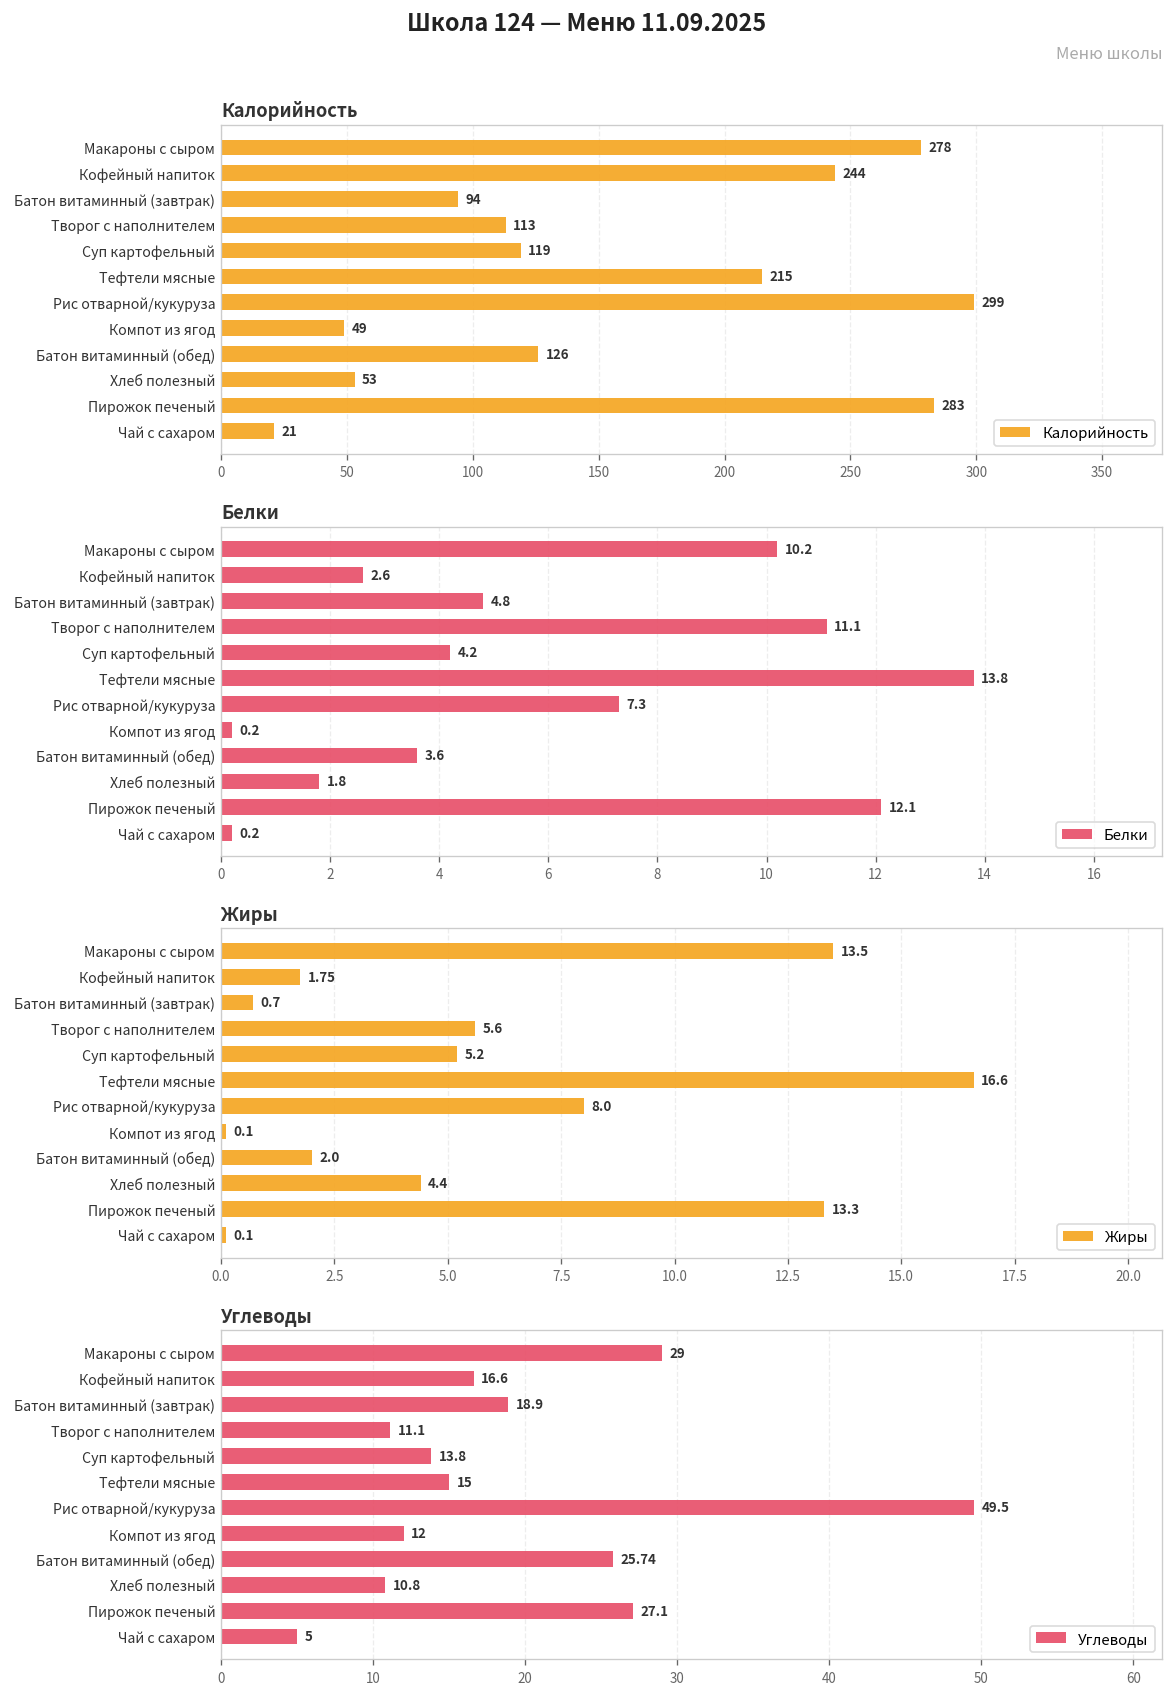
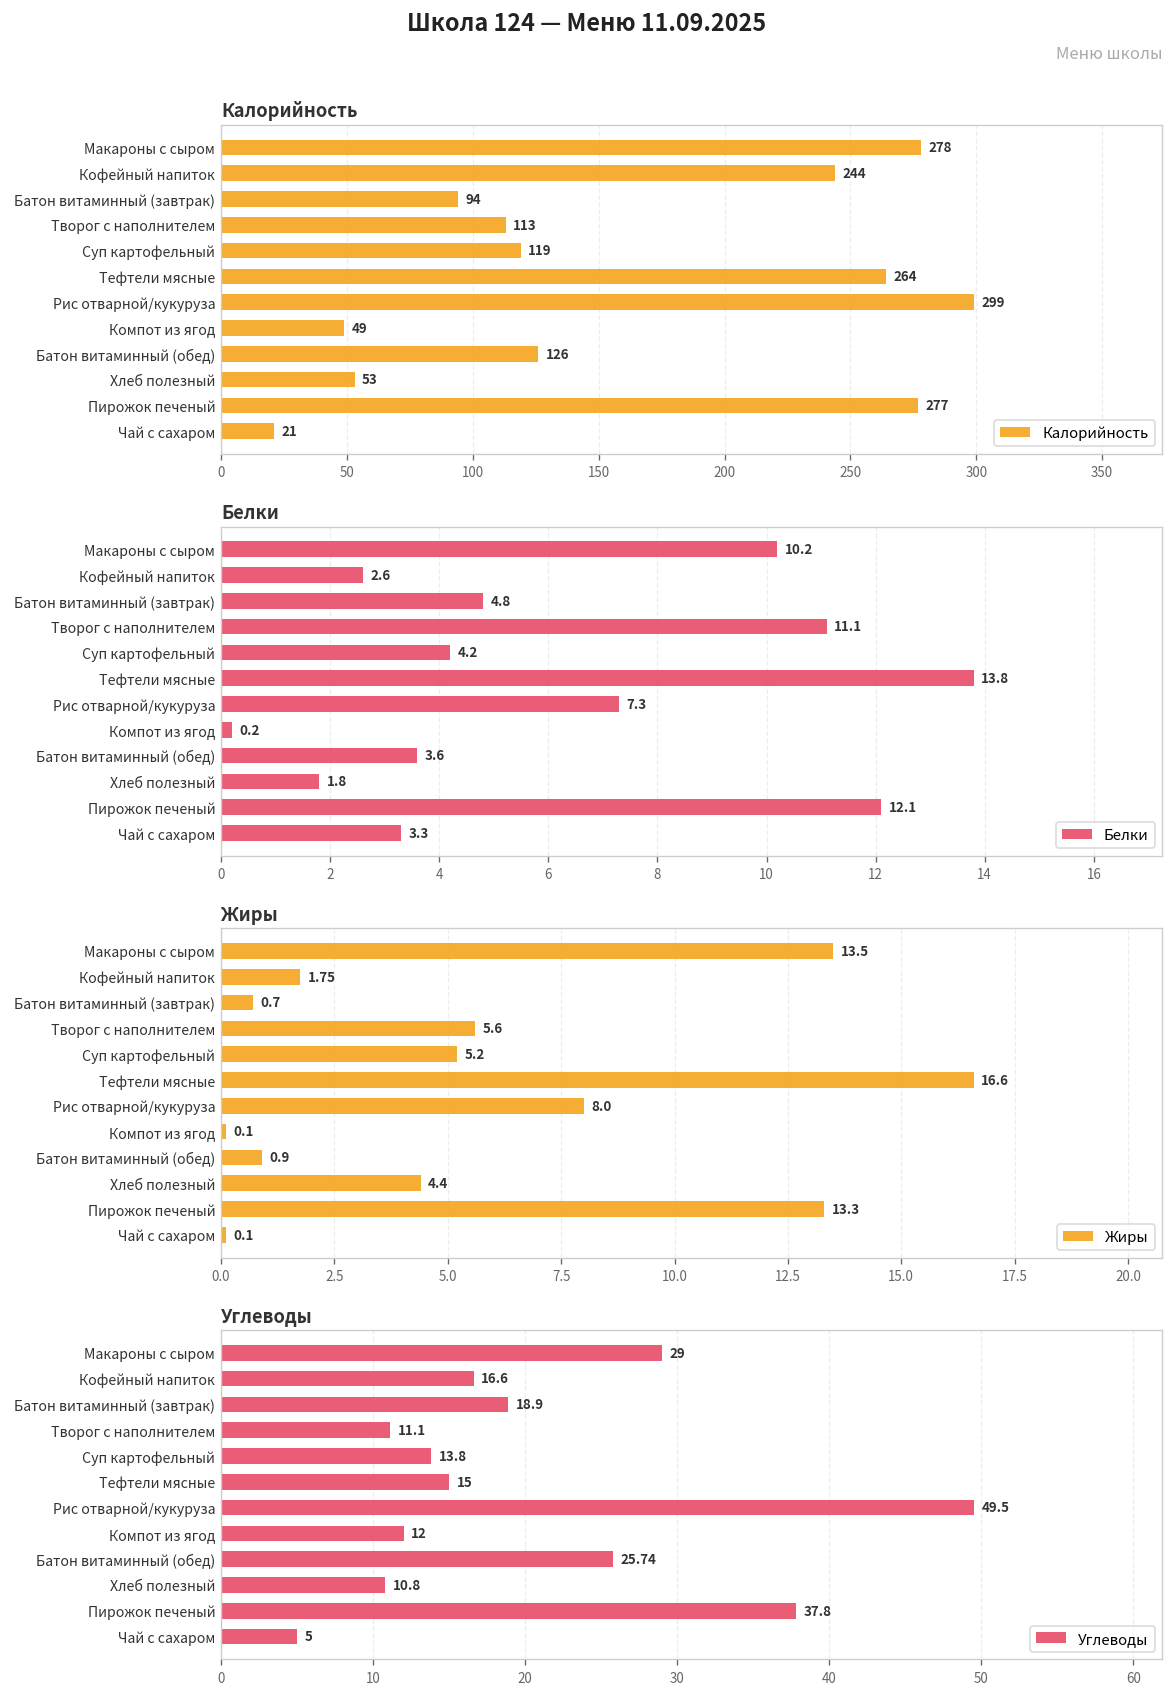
Калорийность, Тефтели мясные: 215 -> 264
Калорийность, Пирожок печеный: 283 -> 277
Белки, Чай с сахаром: 0.2 -> 3.3
Жиры, Батон витаминный (обед): 2.0 -> 0.9
Углеводы, Пирожок печеный: 27.1 -> 37.8
